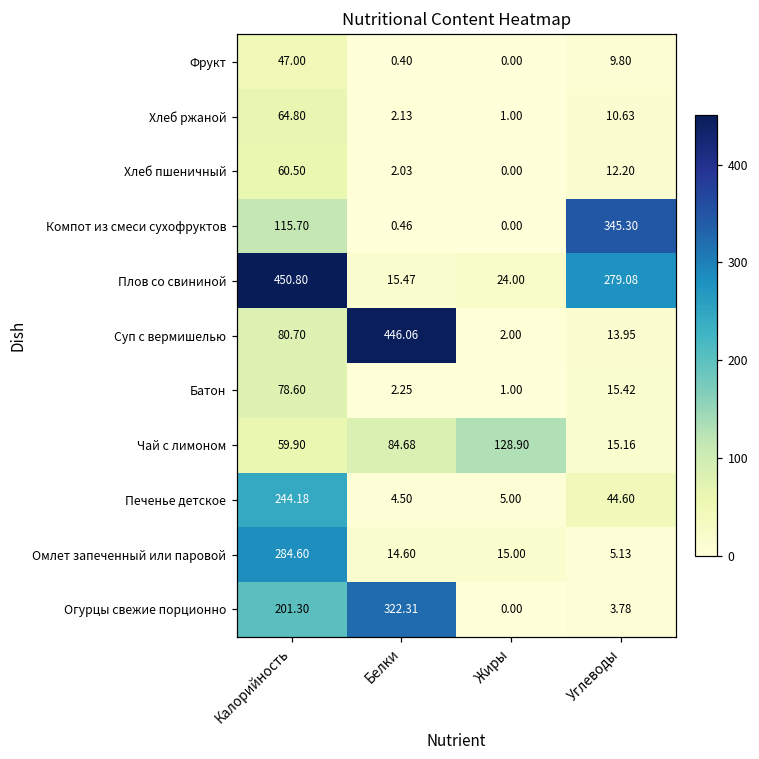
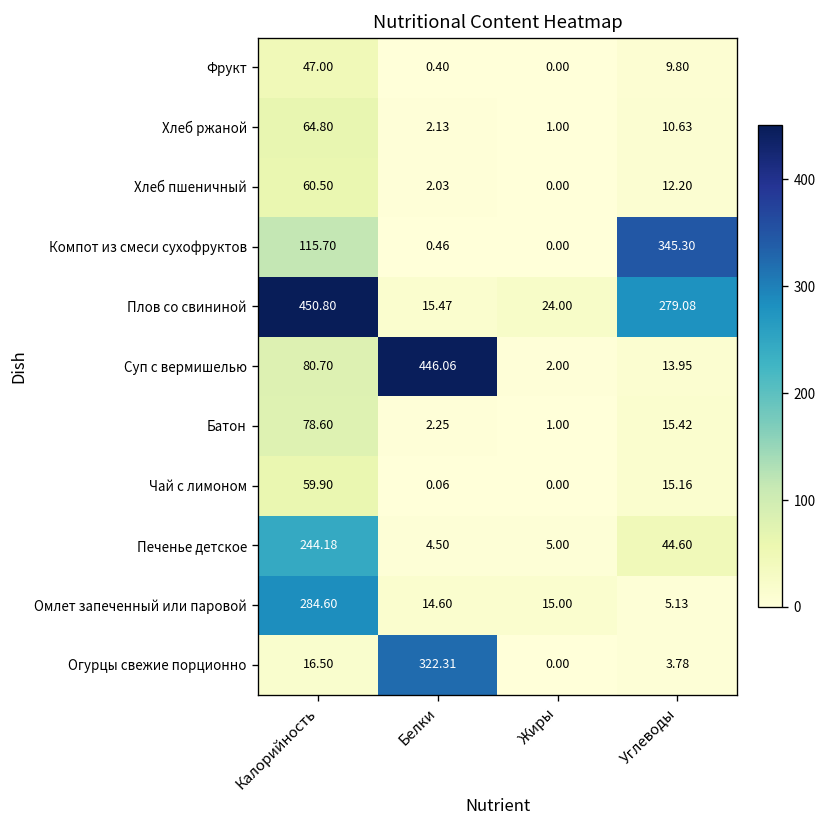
Чай с лимоном, Белки: 84.68 -> 0.06
Чай с лимоном, Жиры: 128.90 -> 0.00
Огурцы свежие порционно, Калорийность: 201.30 -> 16.50
